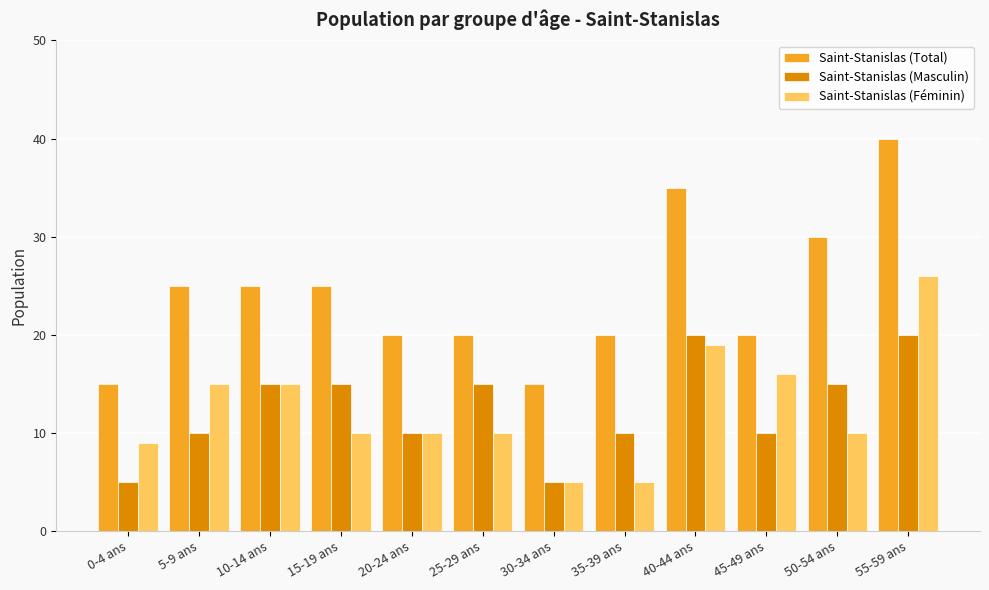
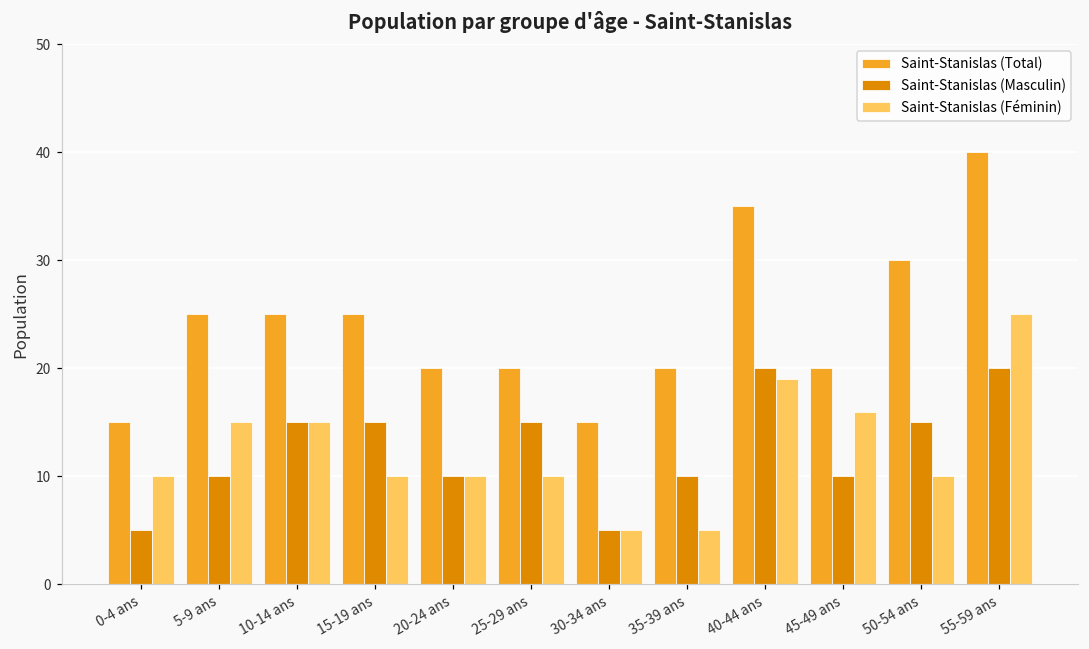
Saint-Stanislas (Féminin), 0-4 ans: 9 -> 10
Saint-Stanislas (Féminin), 55-59 ans: 26 -> 25
